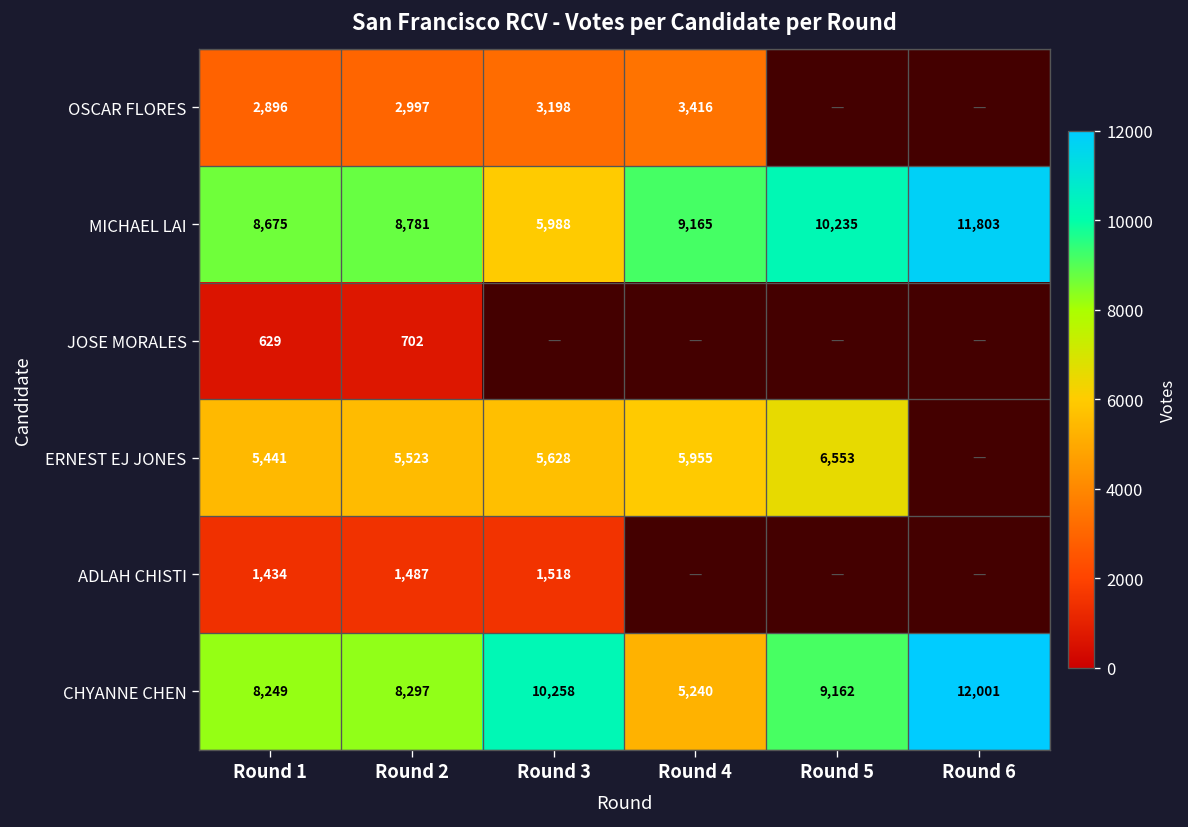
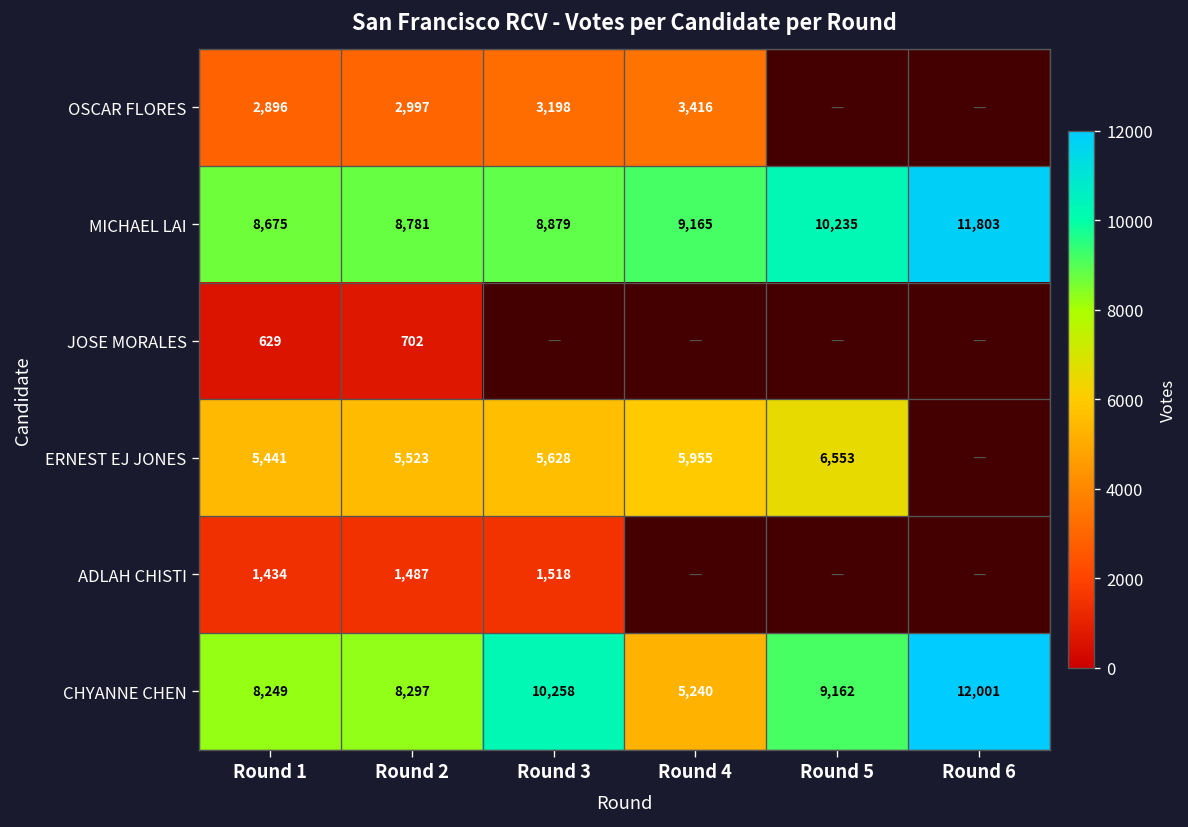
MICHAEL LAI, Round 3: 5,988 -> 8,879
